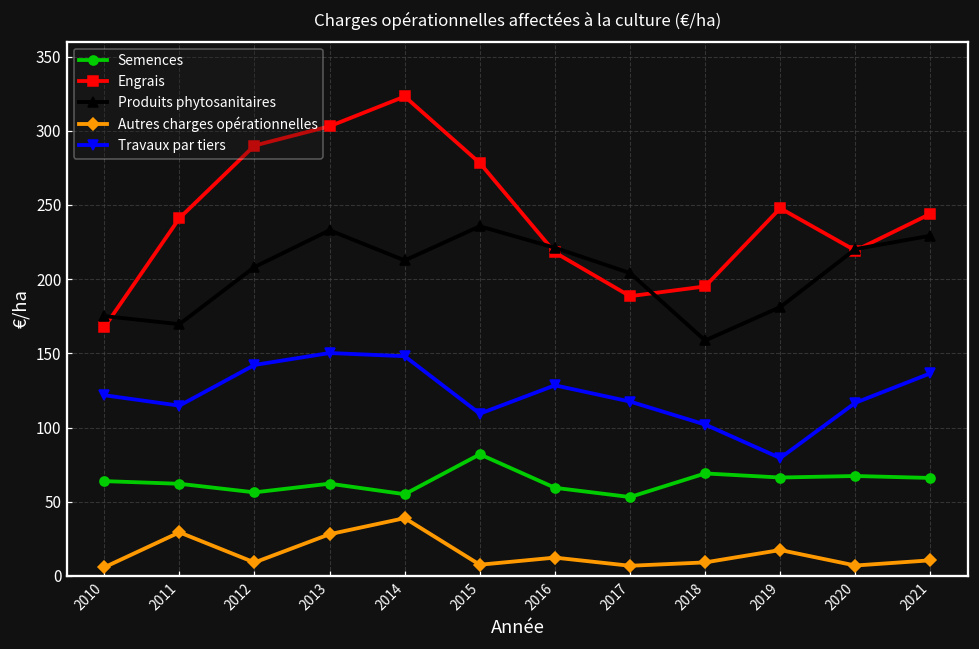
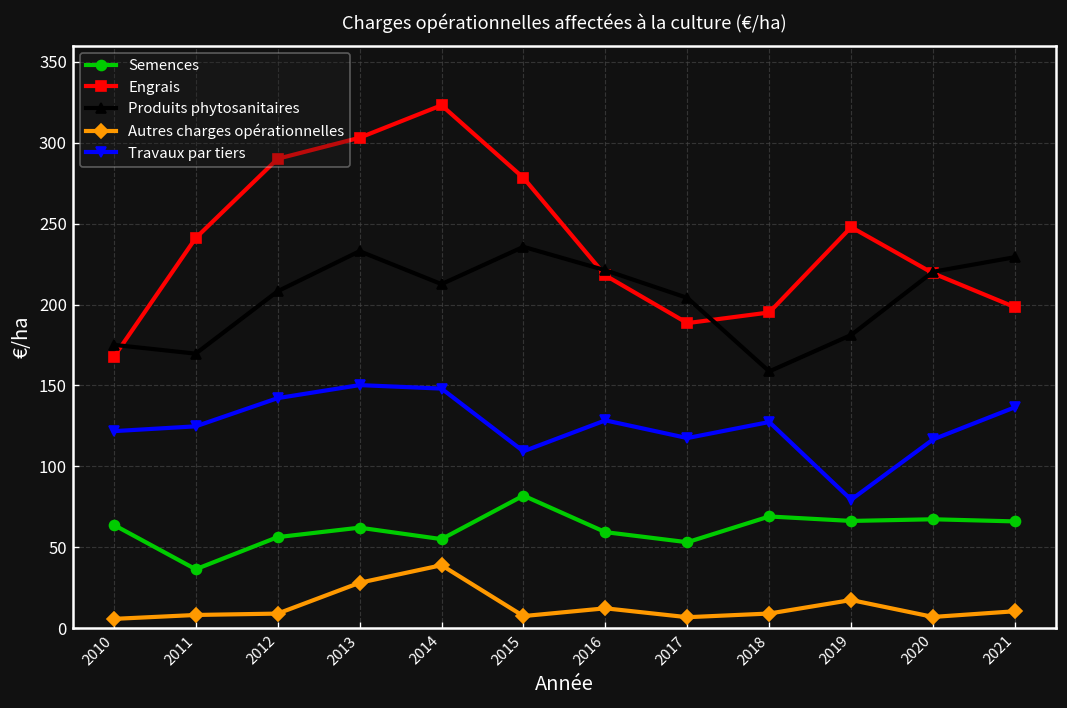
Semences, 2011: 62 -> 36
Autres charges opérationnelles, 2011: 29 -> 8
Travaux par tiers, 2011: 115 -> 125
Travaux par tiers, 2018: 102 -> 127
Engrais, 2021: 244 -> 198
